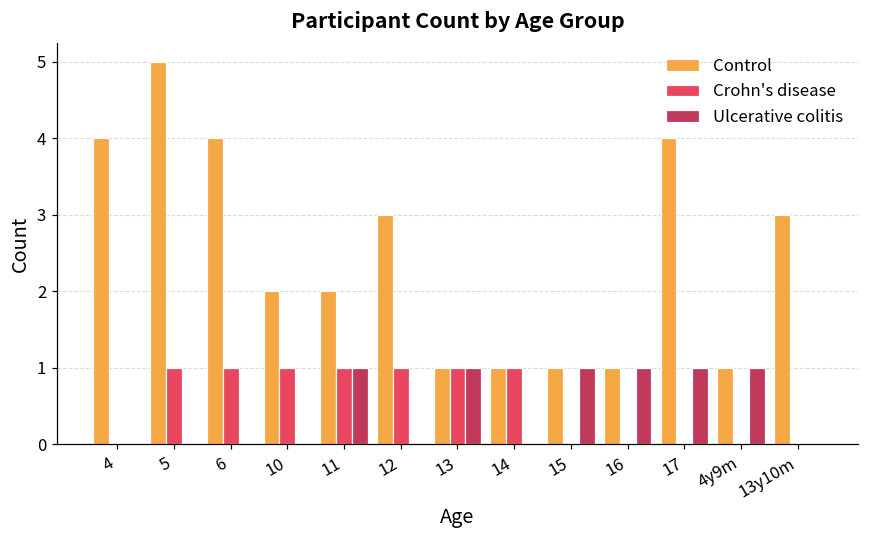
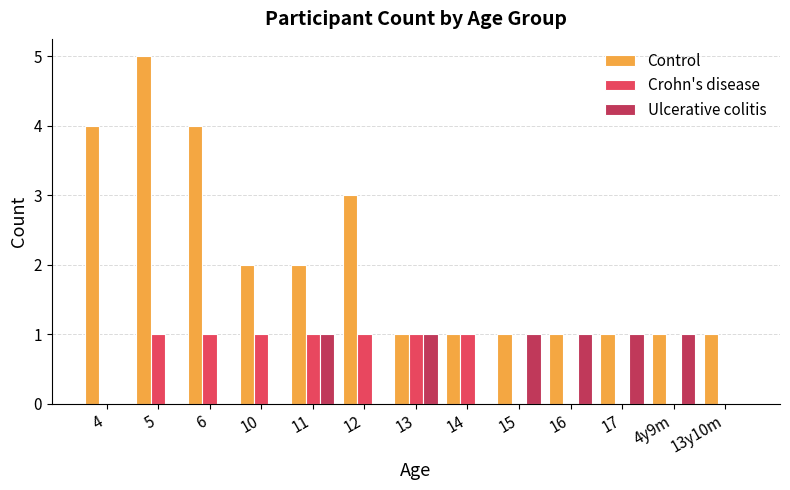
Control, 17: 4 -> 1
Control, 13y10m: 3 -> 1
